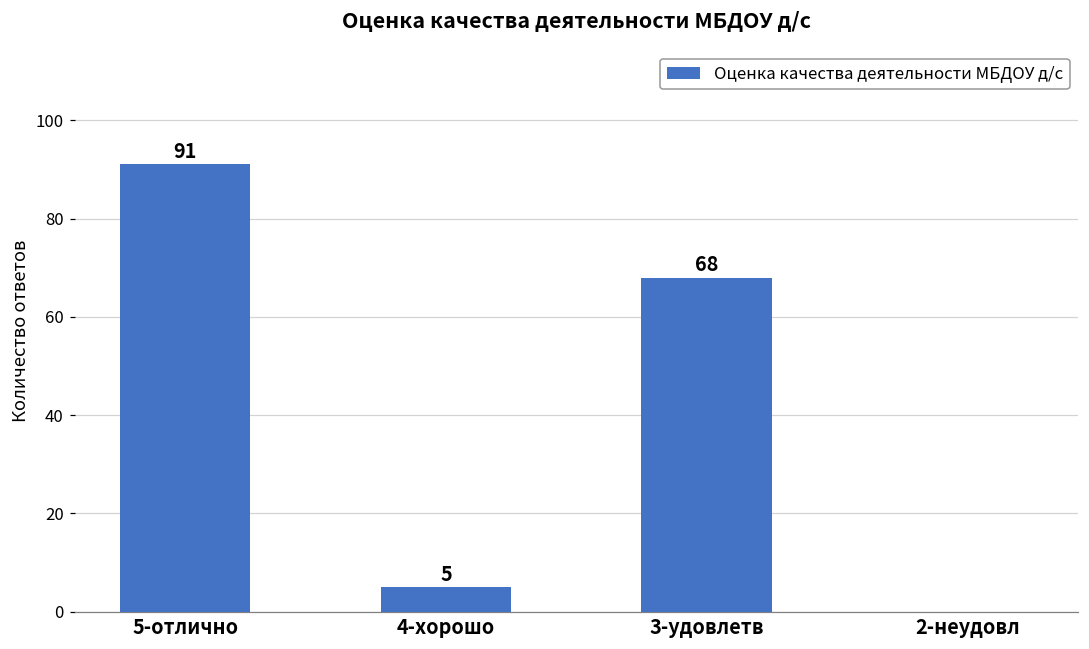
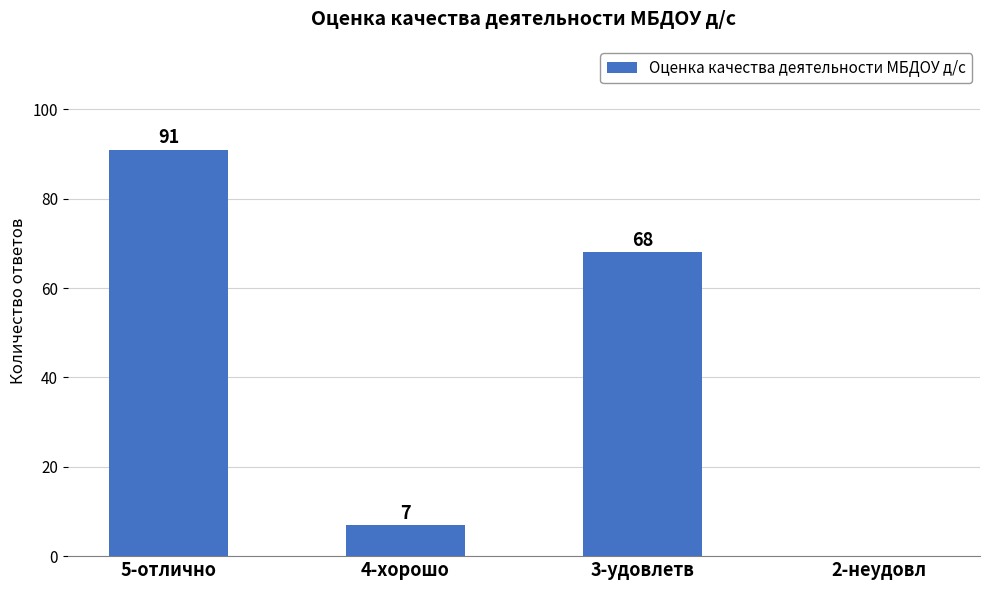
4-хорошо: 5 -> 7
